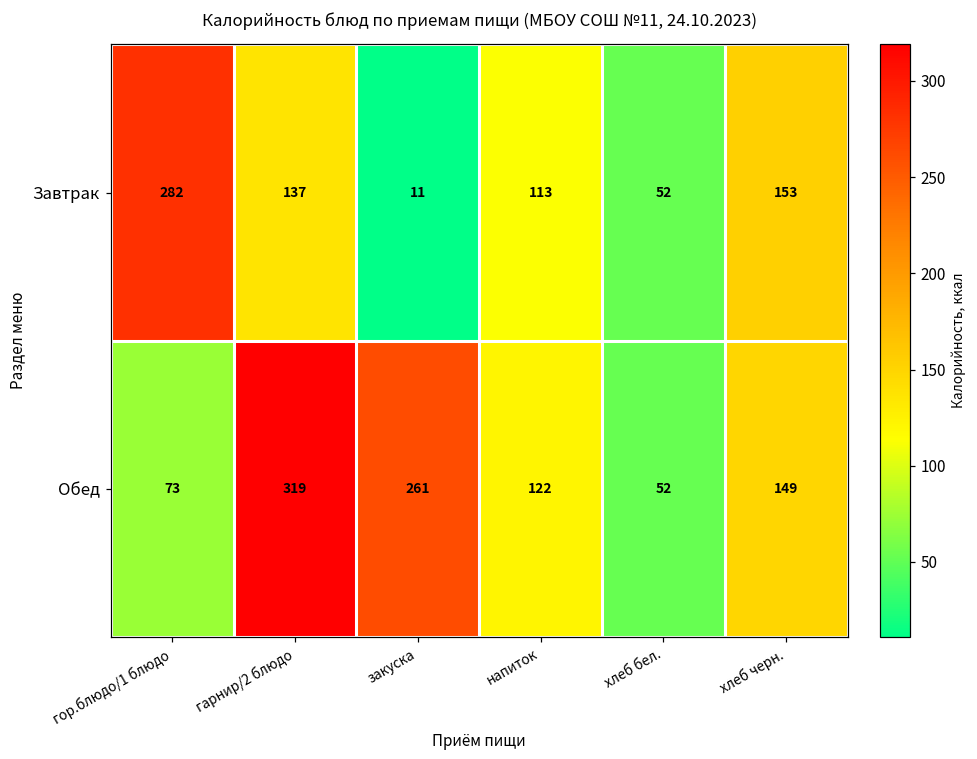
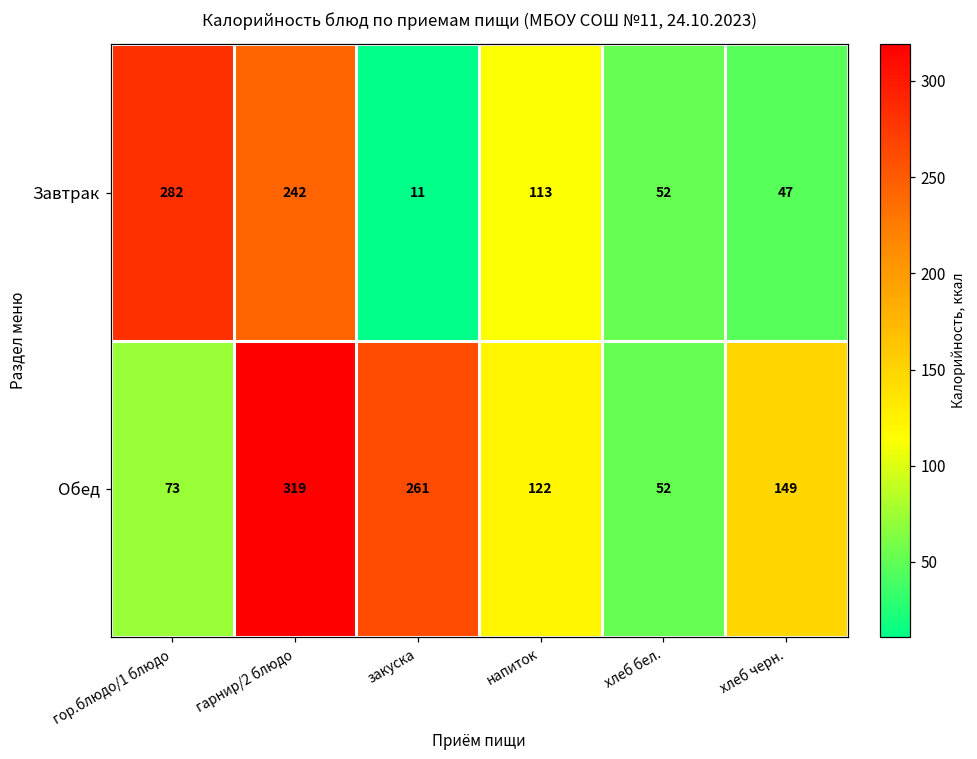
Завтрак, гарнир/2 блюдо: 137 -> 242
Завтрак, хлеб черн.: 153 -> 47
